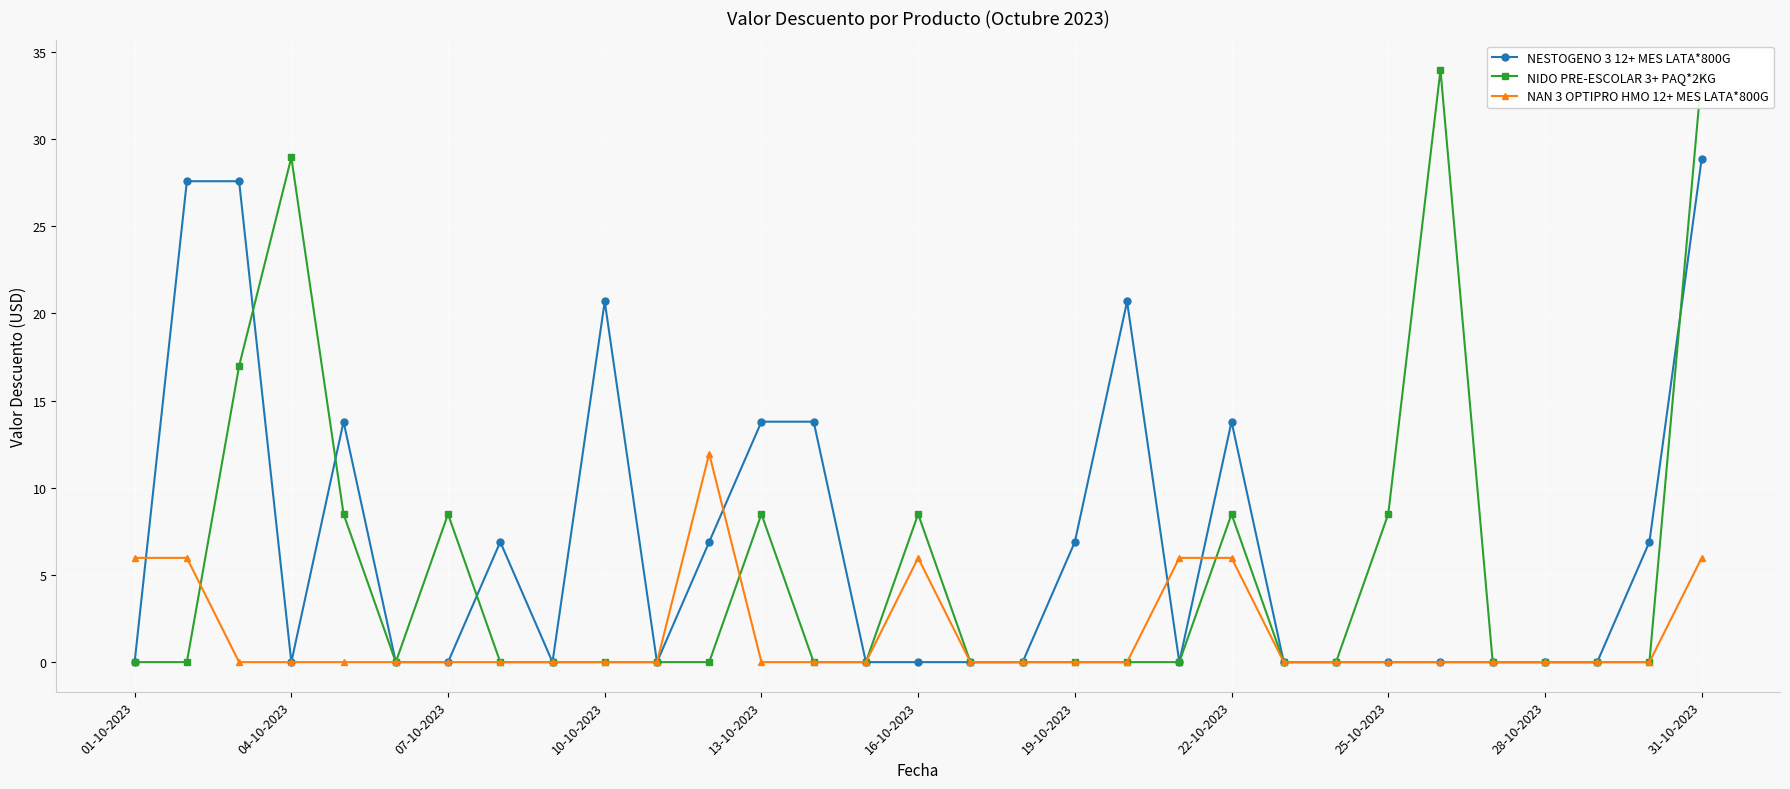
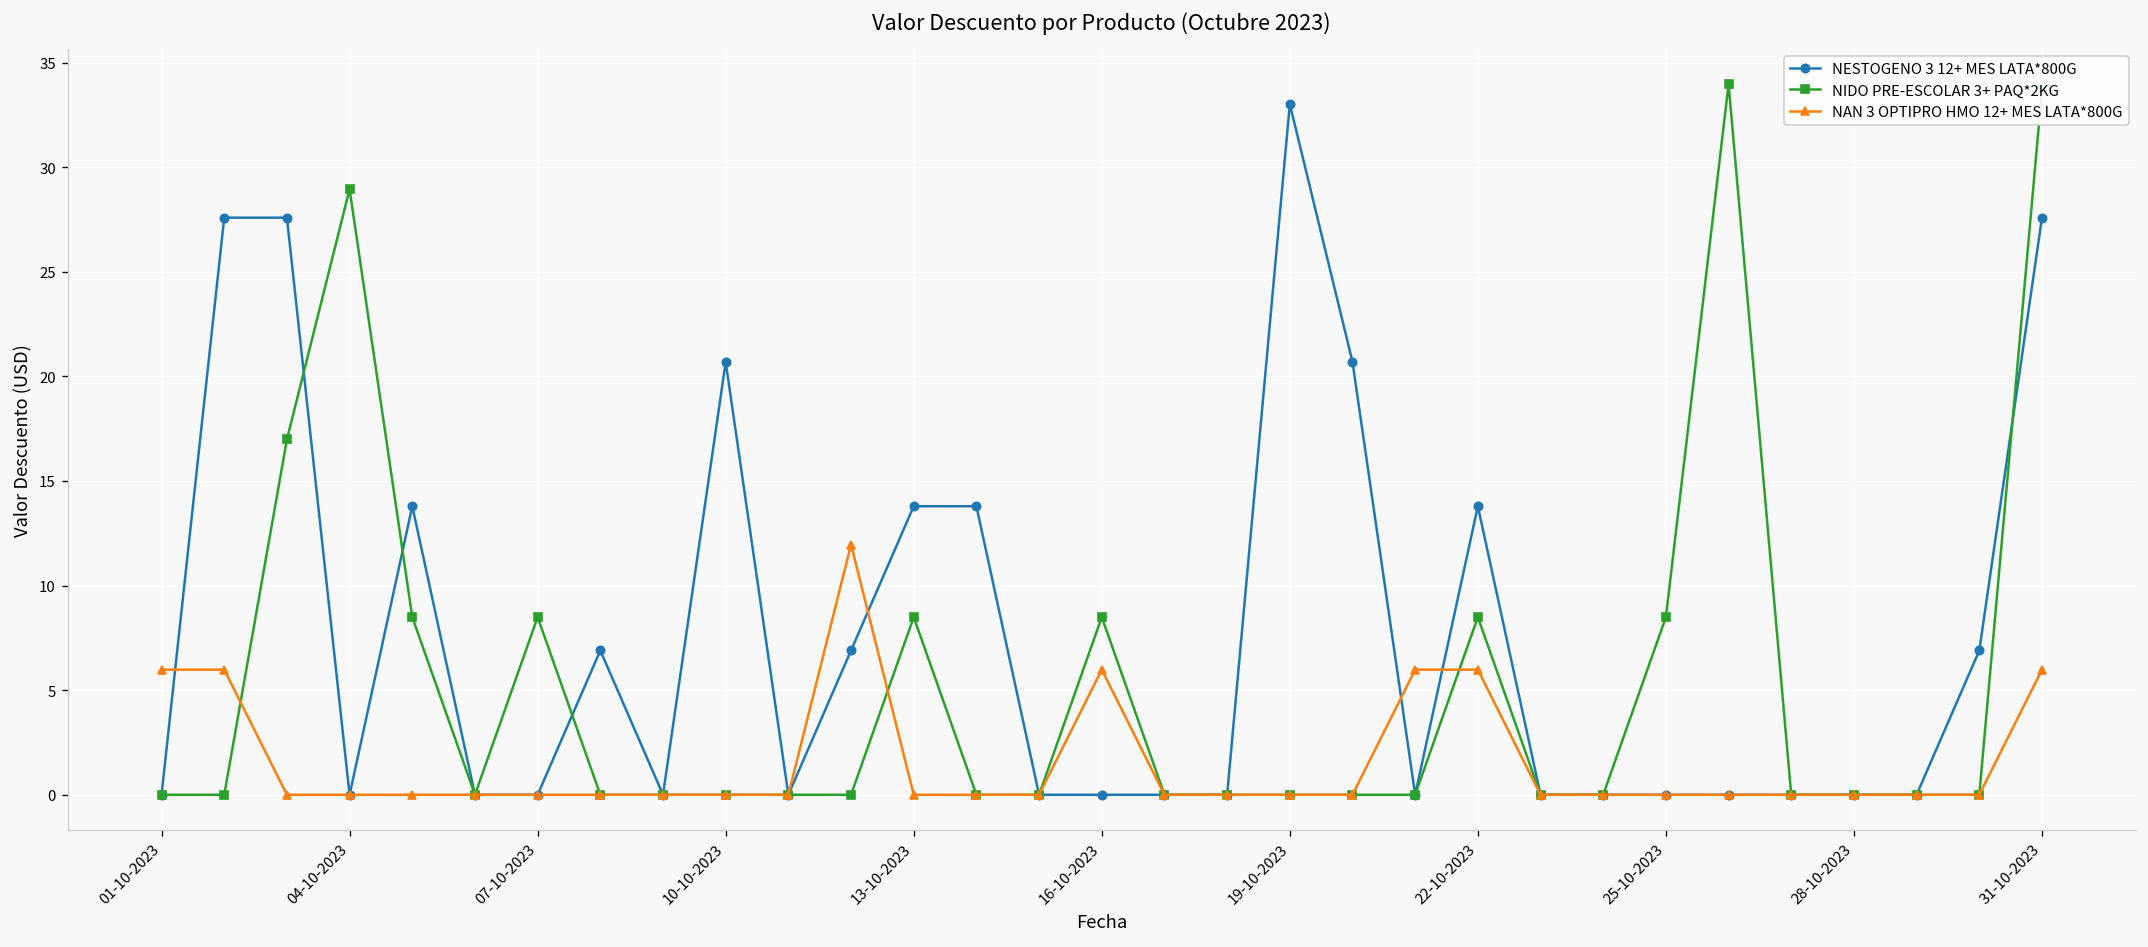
NESTOGENO 3 12+ MES LATA*800G, 19-10-2023: 6.9 -> 33.0
NESTOGENO 3 12+ MES LATA*800G, 31-10-2023: 28.9 -> 27.6
